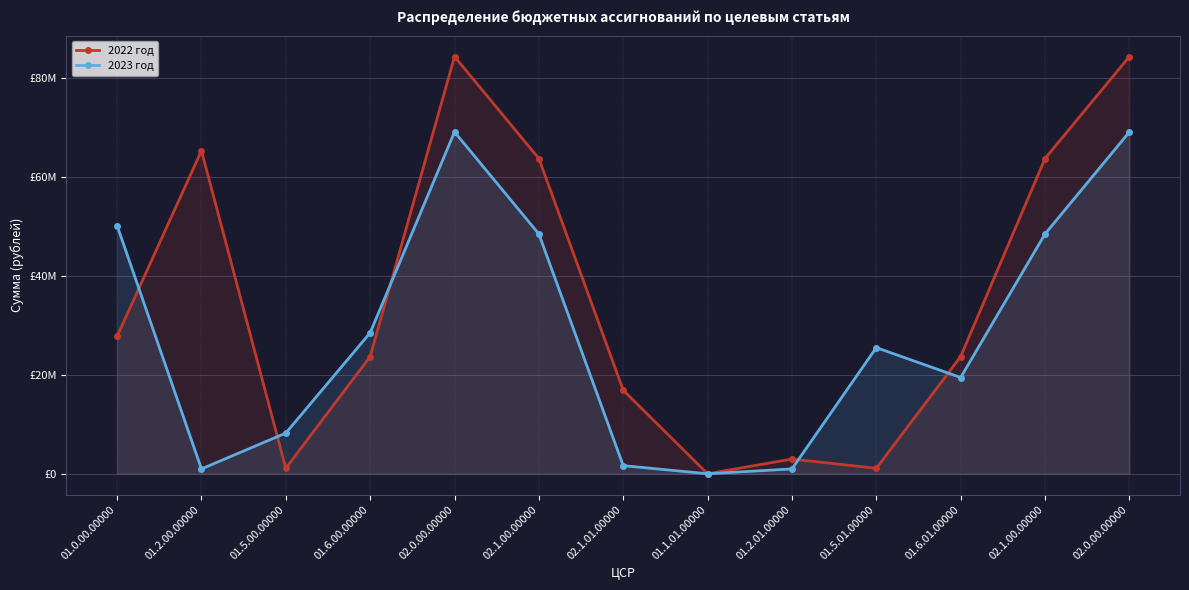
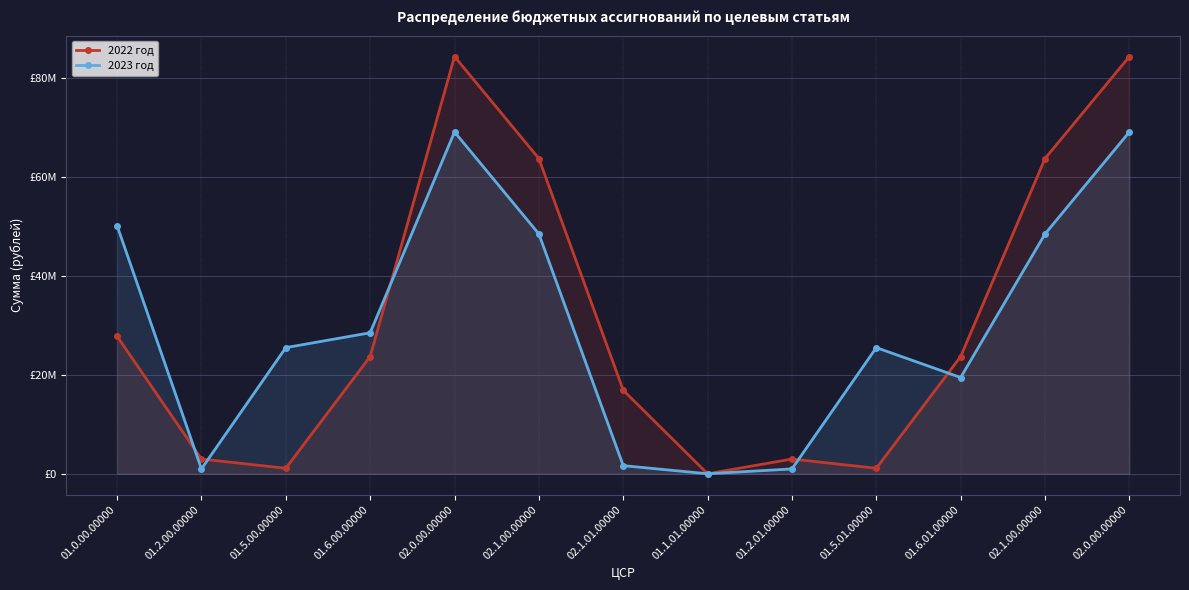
2022 год, 01.2.00.00000: £65000000 -> £3000000
2023 год, 01.5.00.00000: £8000000 -> £25000000
